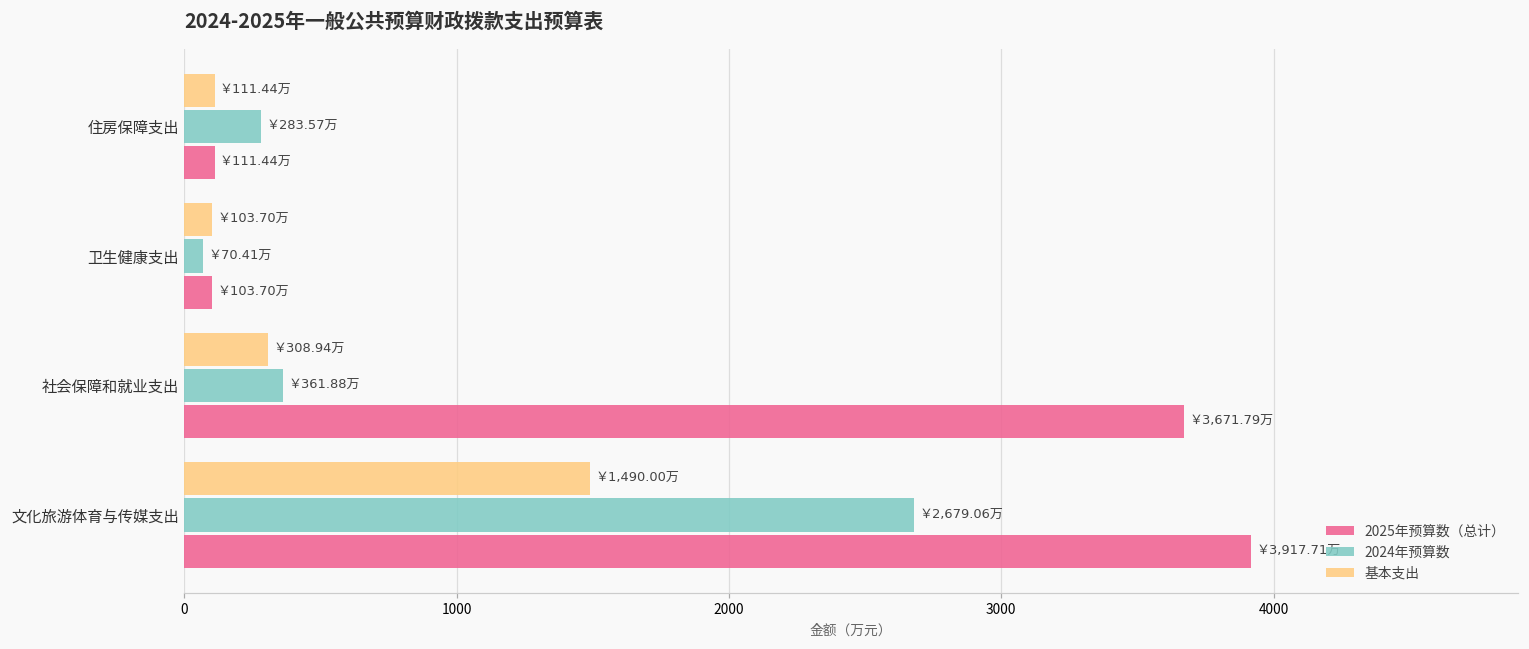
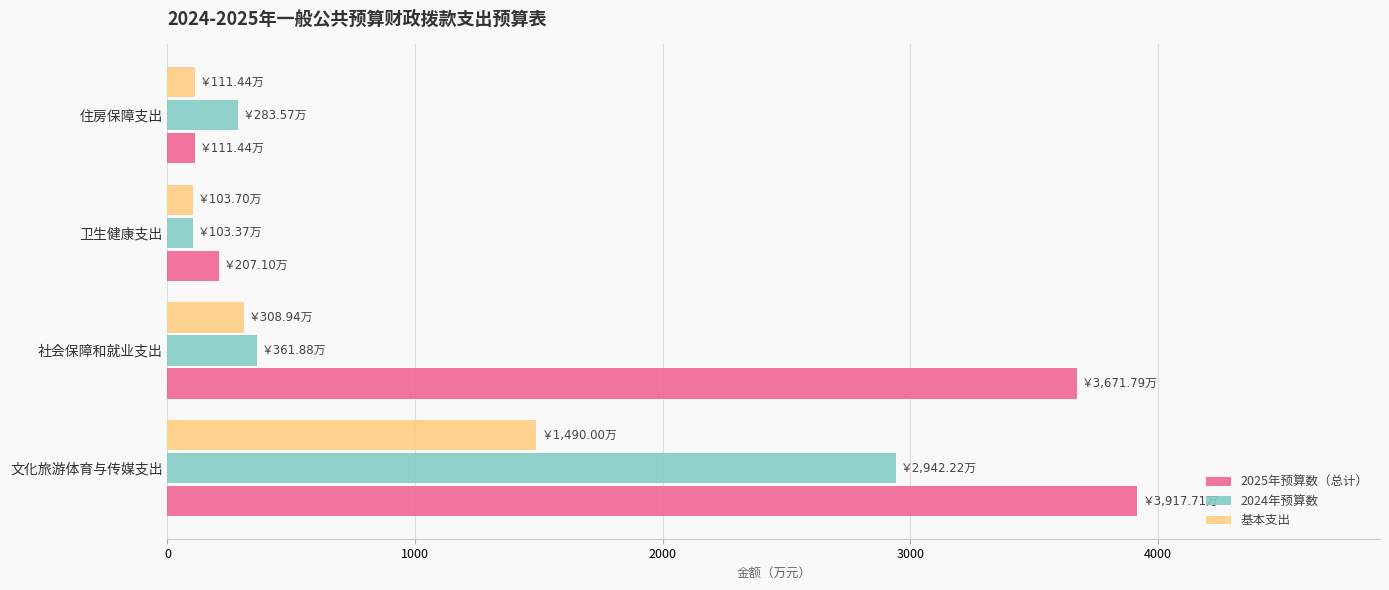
2024年预算数, 卫生健康支出: 70.41万 -> 103.37万
2025年预算数（总计）, 卫生健康支出: 103.70万 -> 207.10万
2024年预算数, 文化旅游体育与传媒支出: 2,679.06万 -> 2,942.22万
